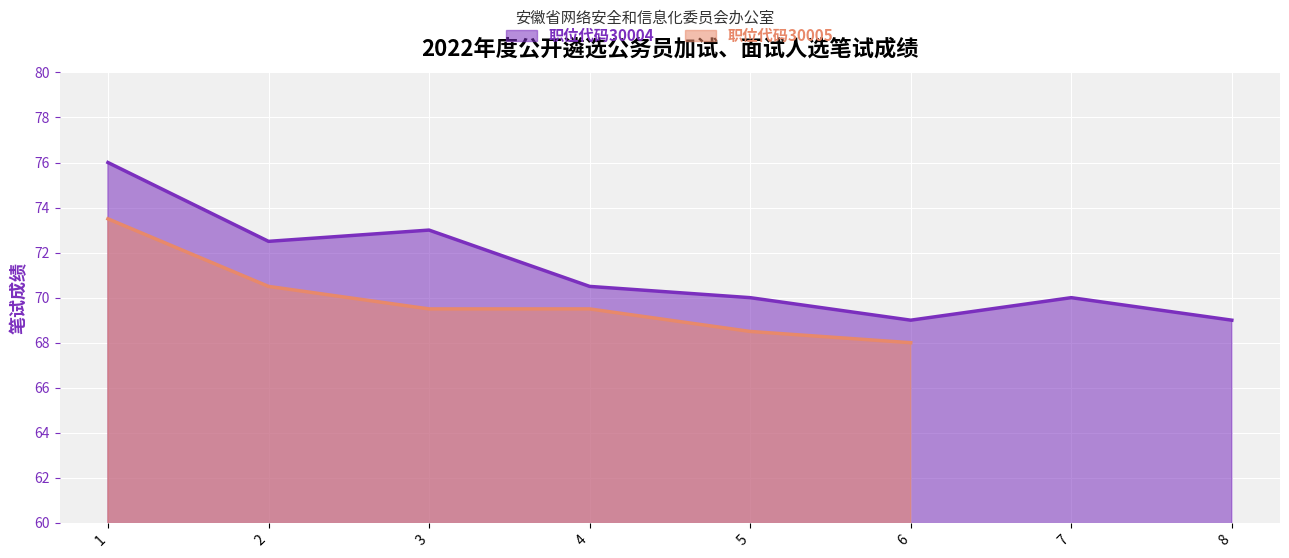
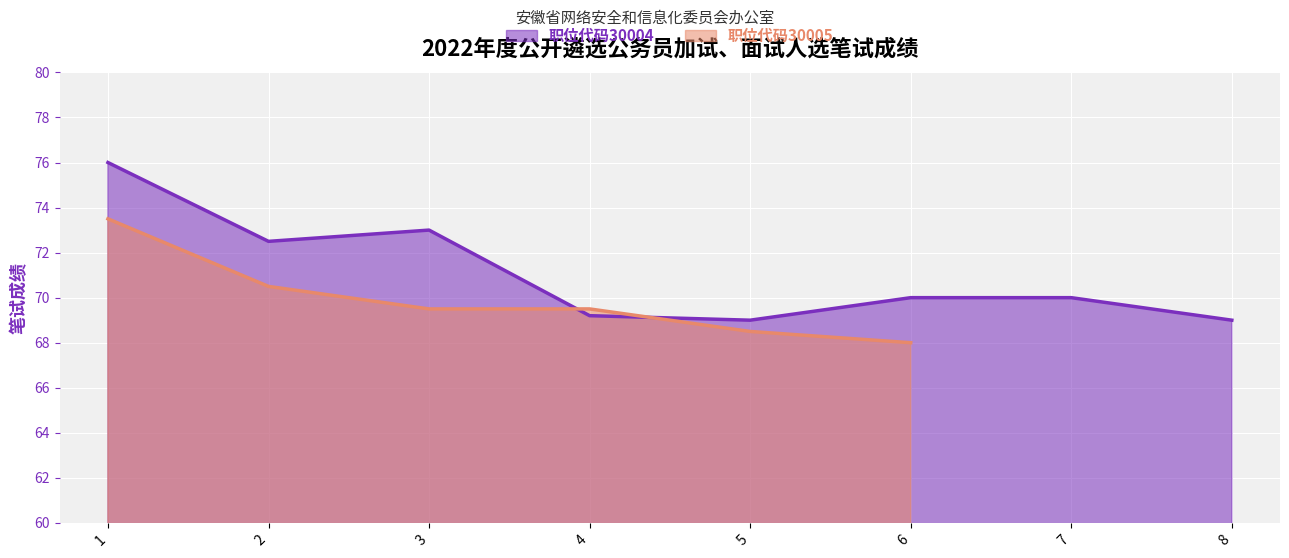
职位代码30004, 4: 70.5 -> 69.2
职位代码30004, 5: 70 -> 69
职位代码30004, 6: 69 -> 70
